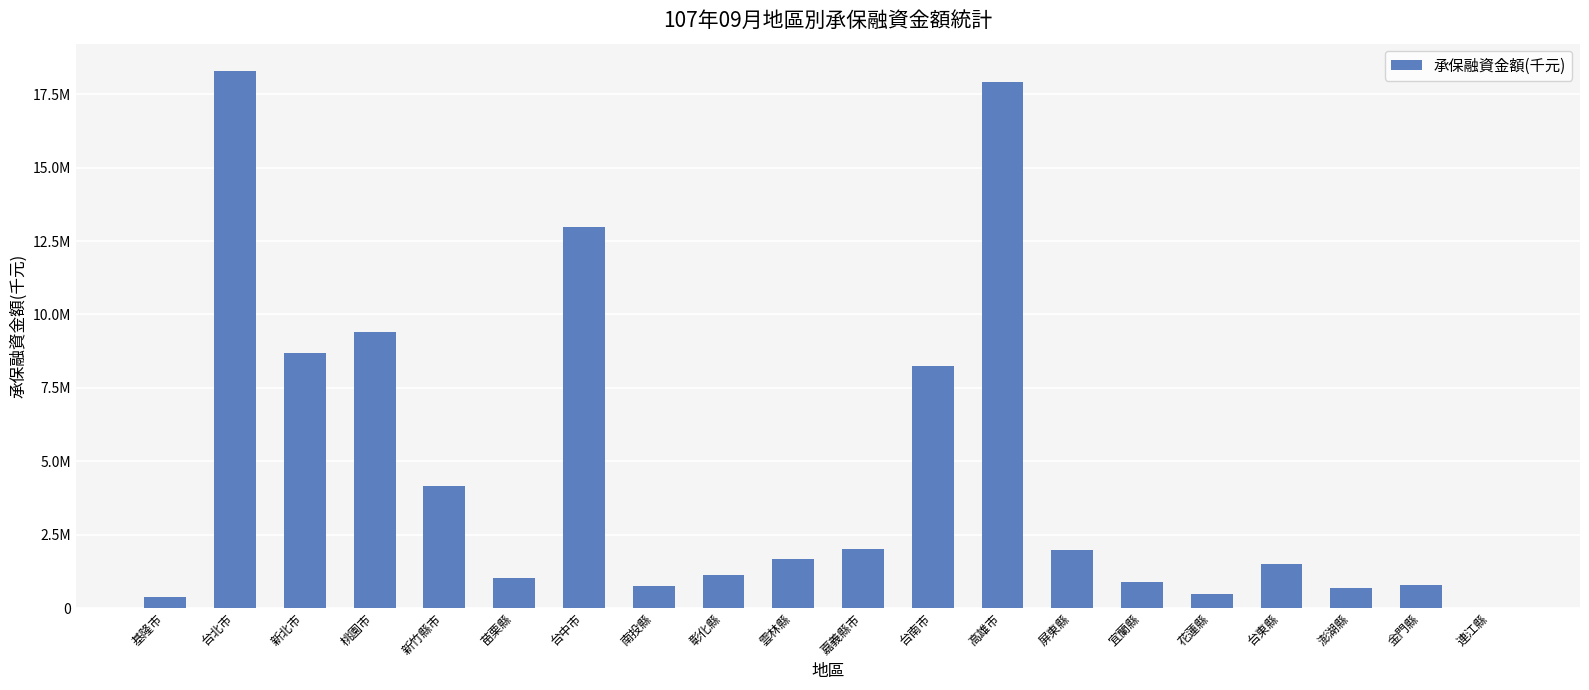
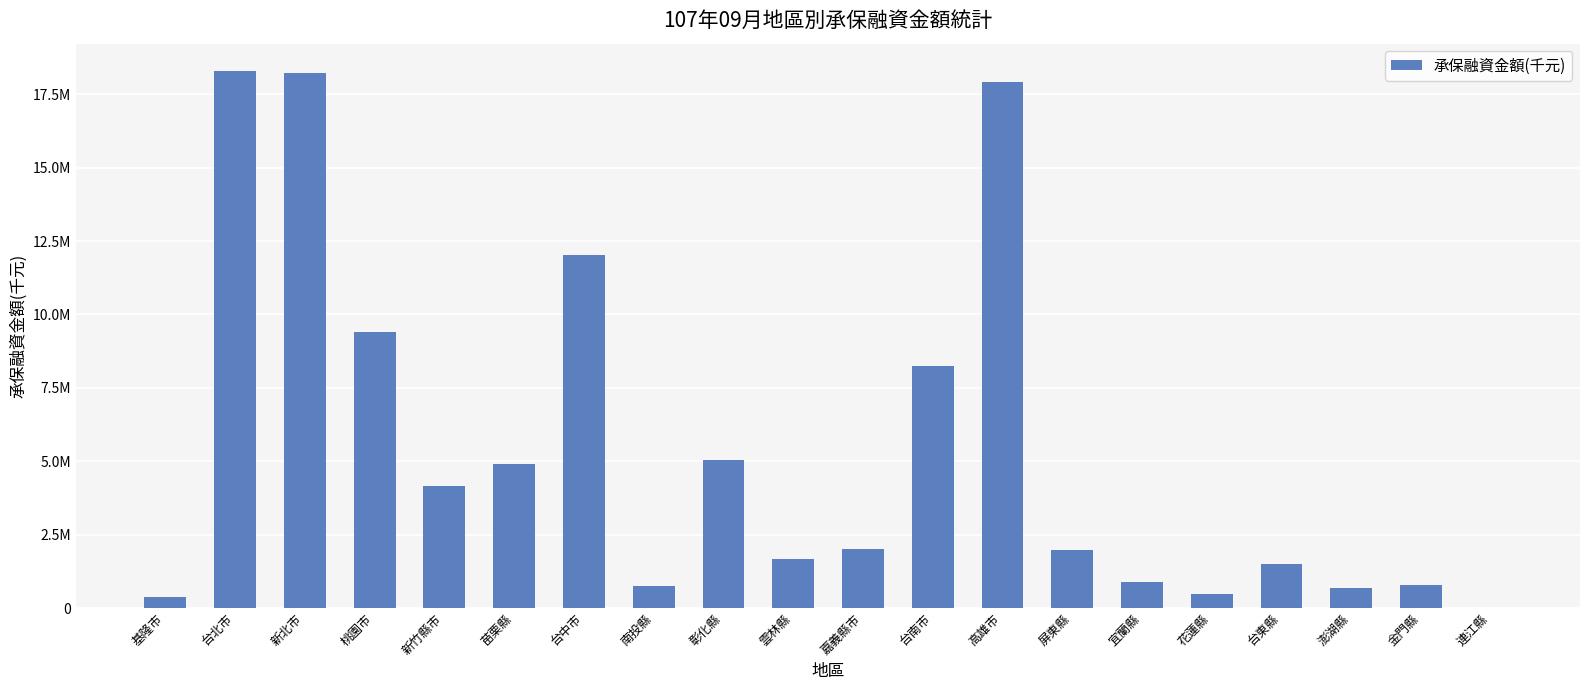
新北市: 8700000 -> 18200000
苗栗縣: 1000000 -> 4900000
台中市: 13000000 -> 12000000
彰化縣: 1100000 -> 5000000
